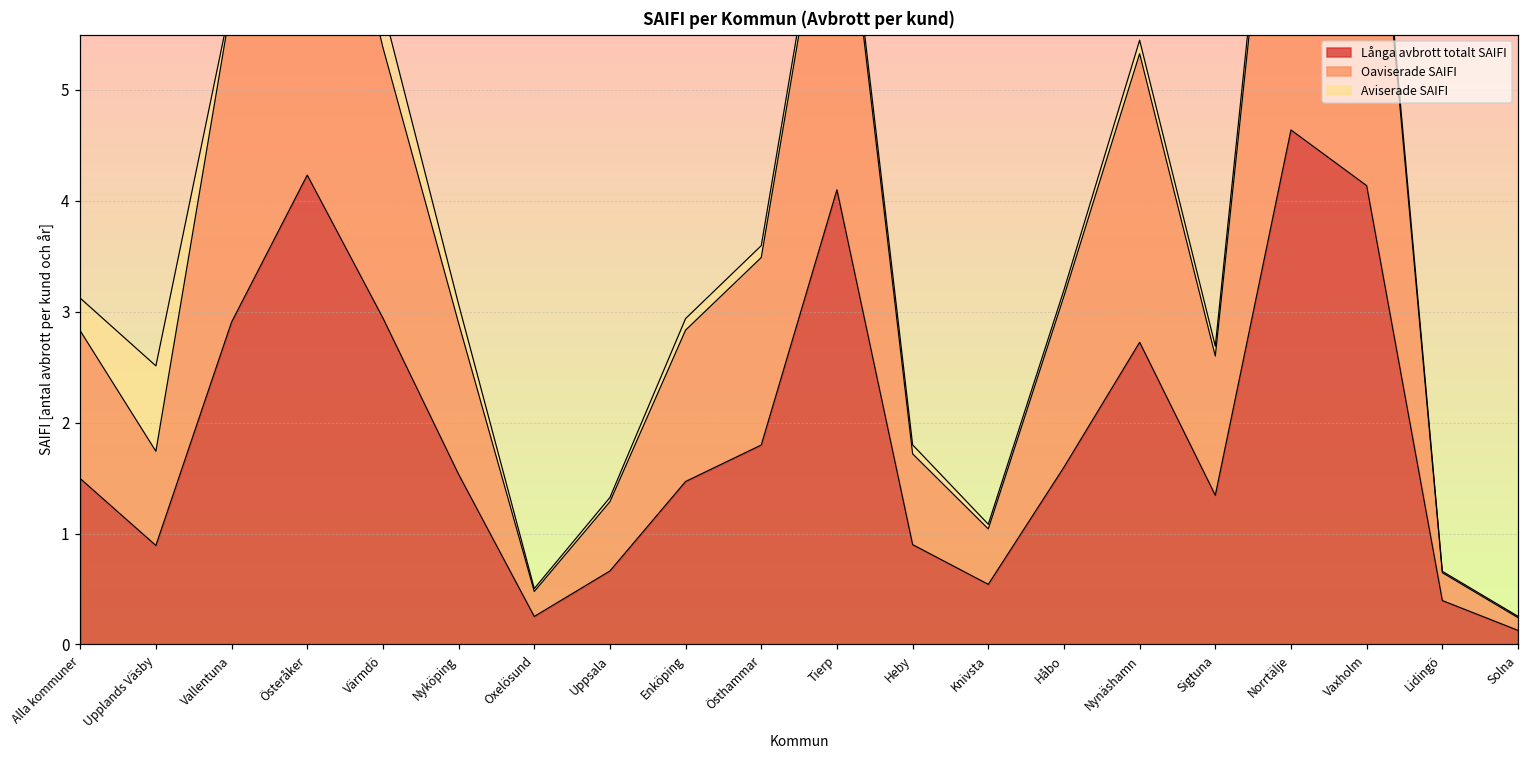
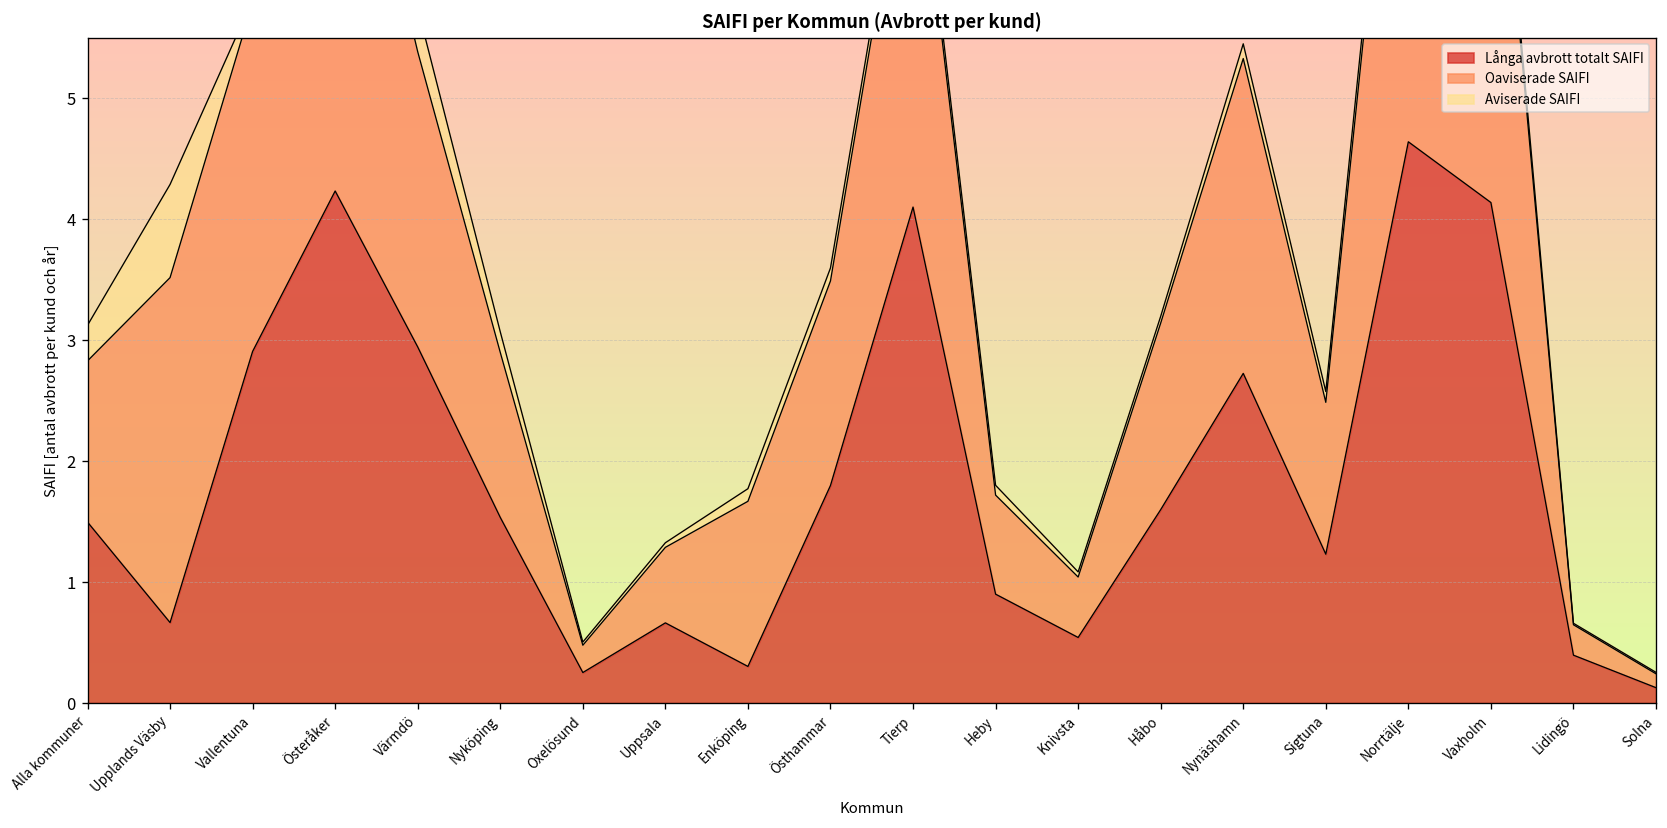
Långa avbrott totalt SAIFI, Upplands Väsby: 0.89 -> 0.66
Oaviserade SAIFI, Upplands Väsby: 0.85 -> 2.85
Långa avbrott totalt SAIFI, Enköping: 1.47 -> 0.30
Långa avbrott totalt SAIFI, Sigtuna: 1.34 -> 1.23
